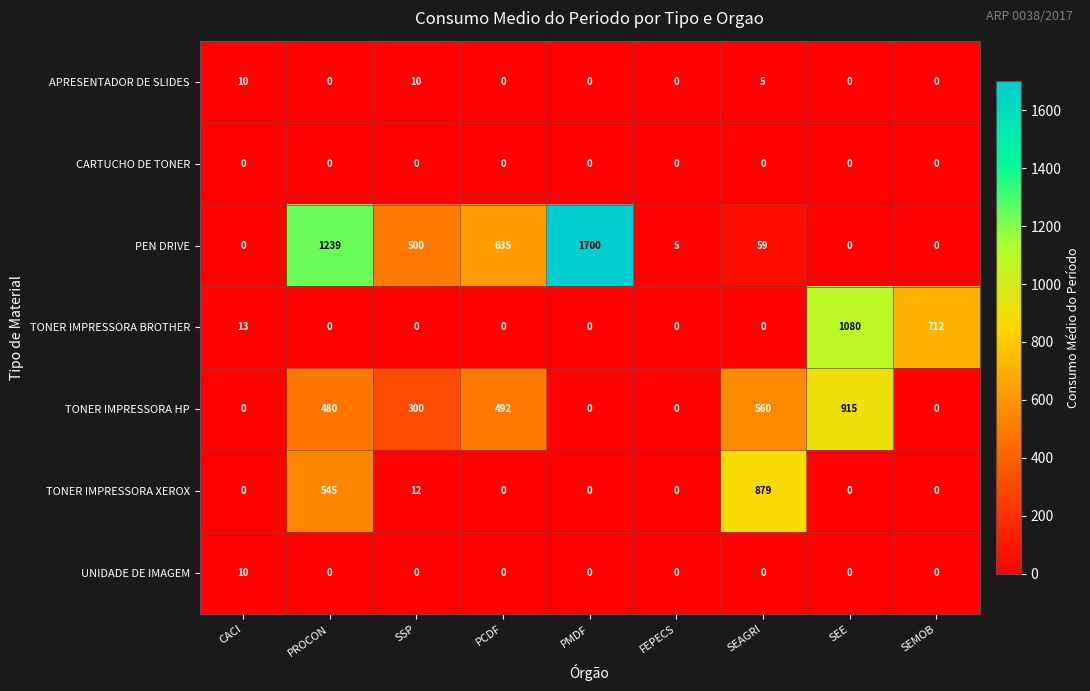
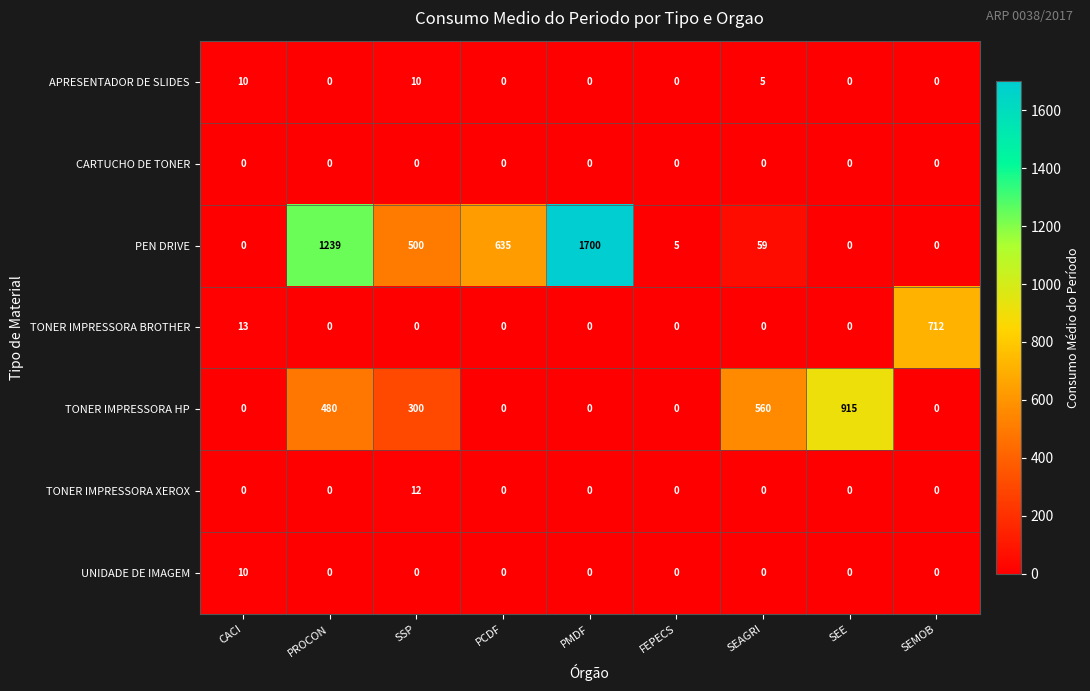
TONER IMPRESSORA BROTHER, SEE: 1080 -> 0
TONER IMPRESSORA HP, PCDF: 492 -> 0
TONER IMPRESSORA XEROX, PROCON: 545 -> 0
TONER IMPRESSORA XEROX, SEAGRI: 879 -> 0
